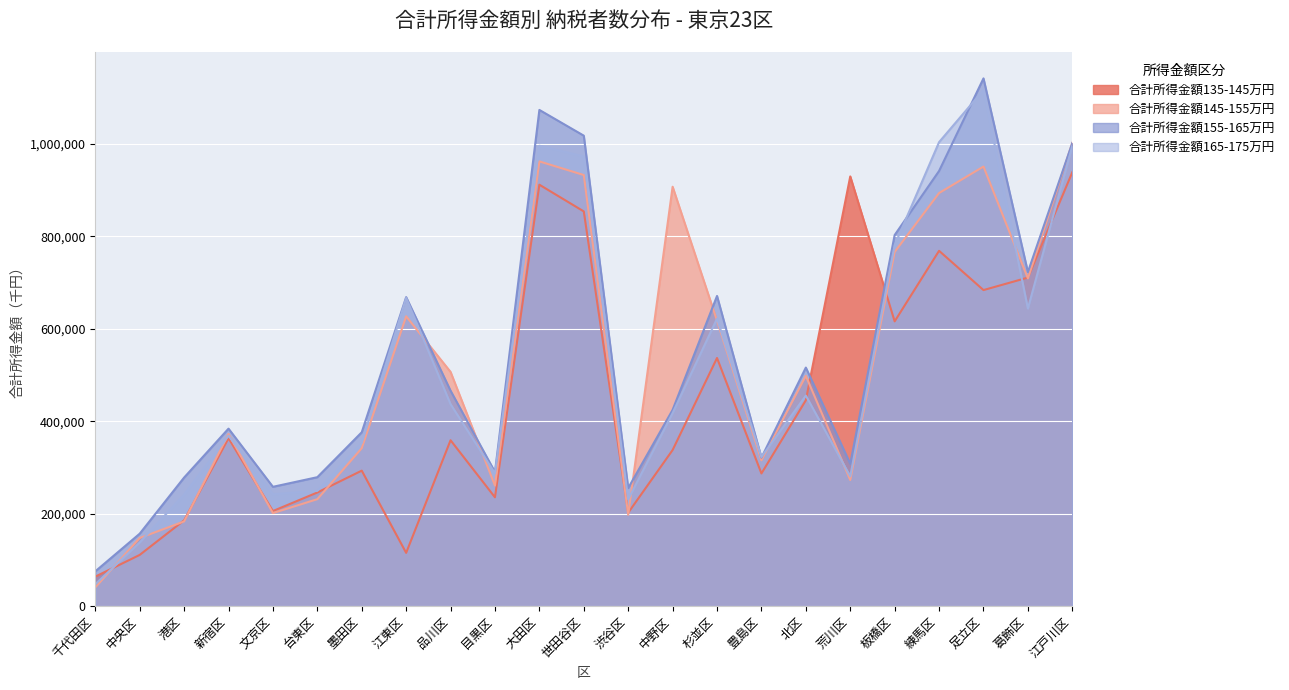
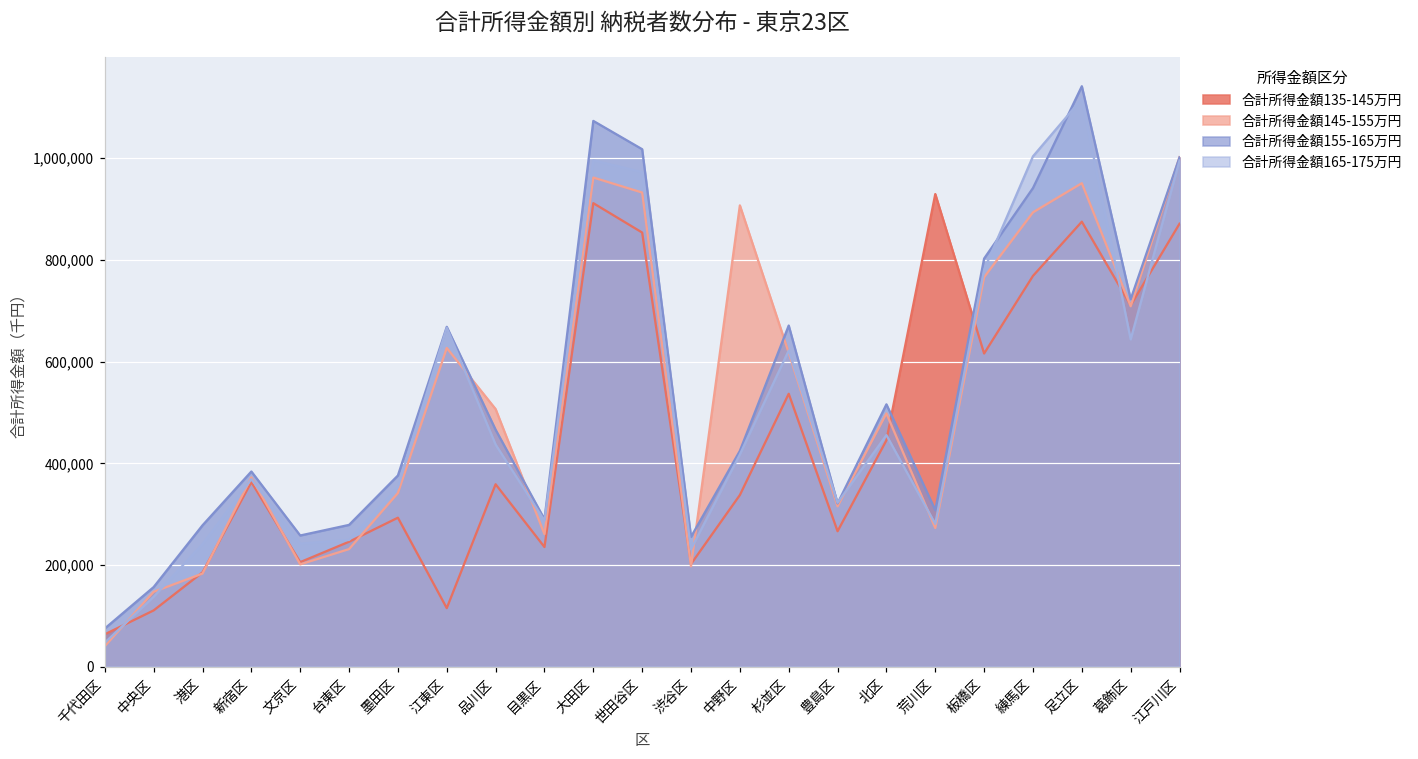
合計所得金額135-145万円, 豊島区: 290,000 -> 270,000
合計所得金額135-145万円, 足立区: 680,000 -> 880,000
合計所得金額135-145万円, 江戸川区: 940,000 -> 870,000
